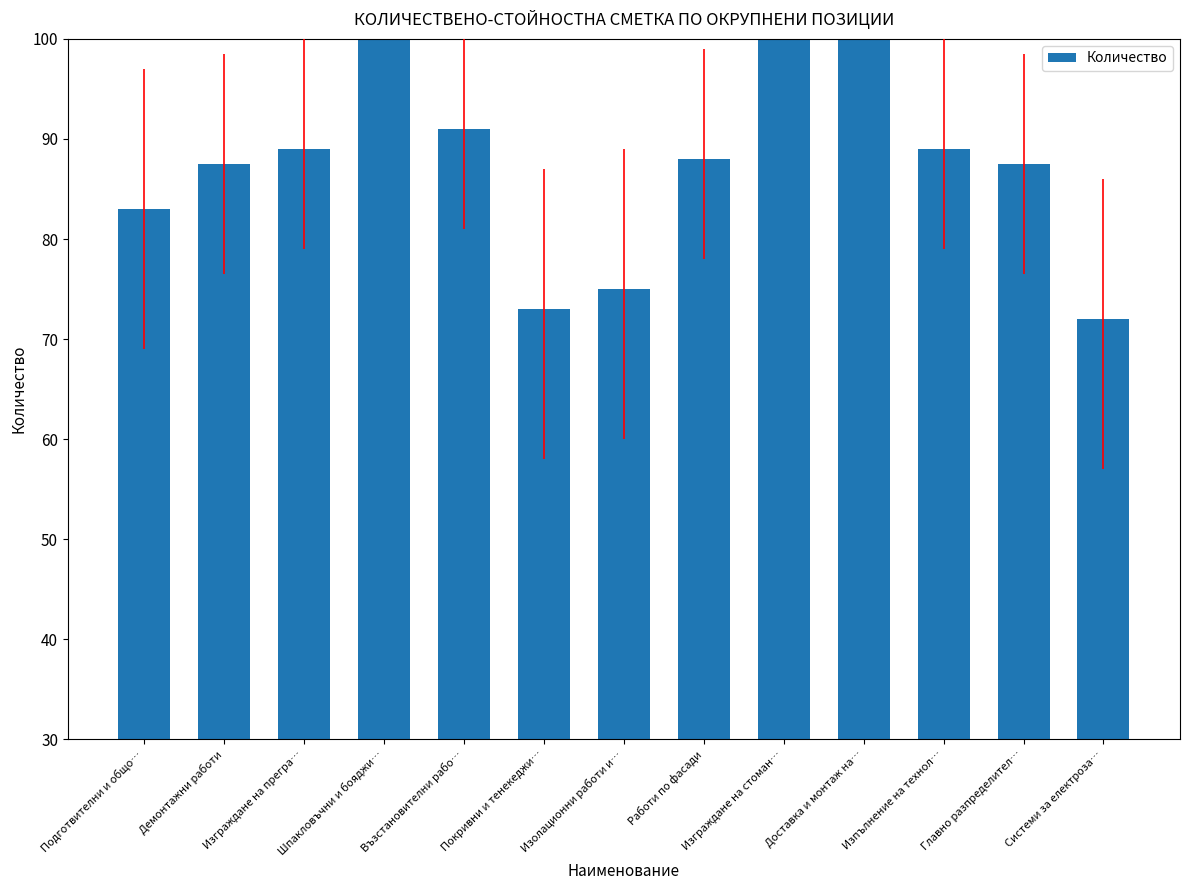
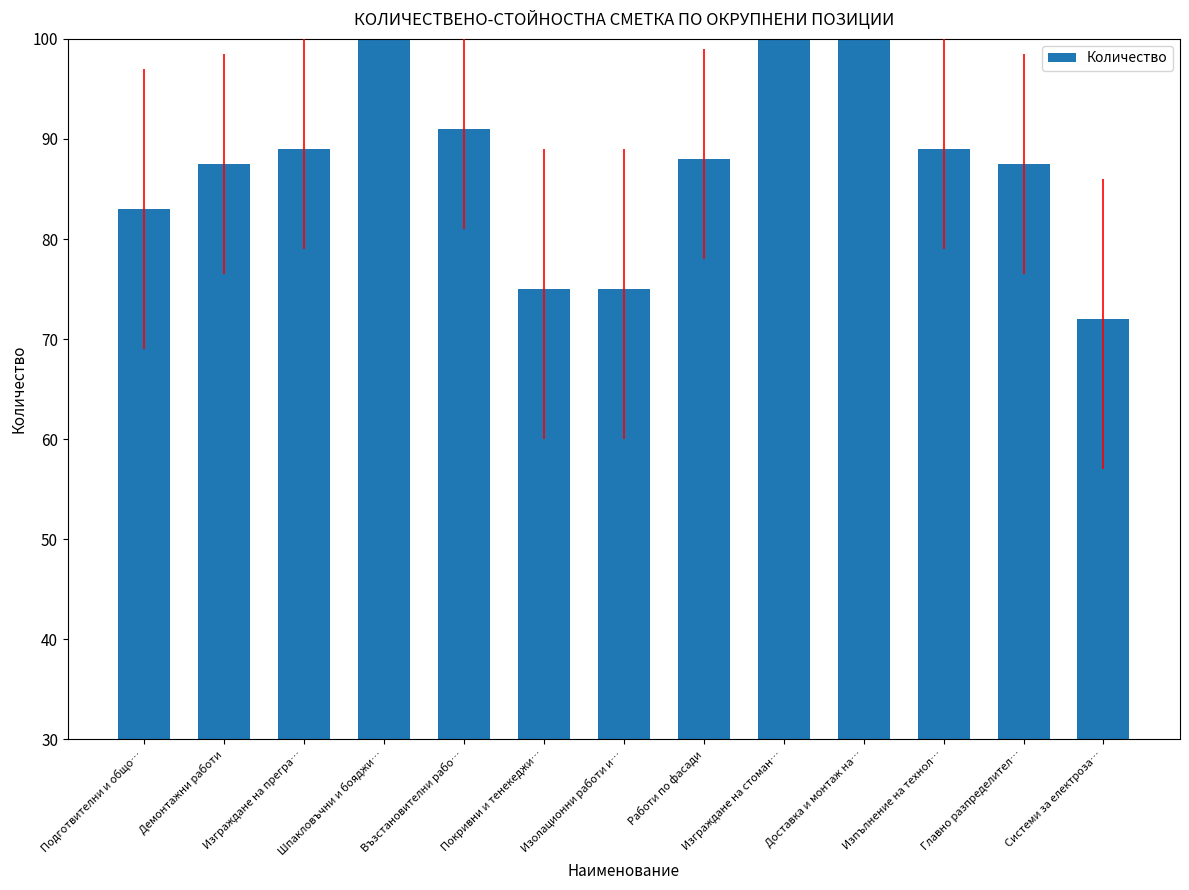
Покривни и тенекеджи…: 73 -> 75
